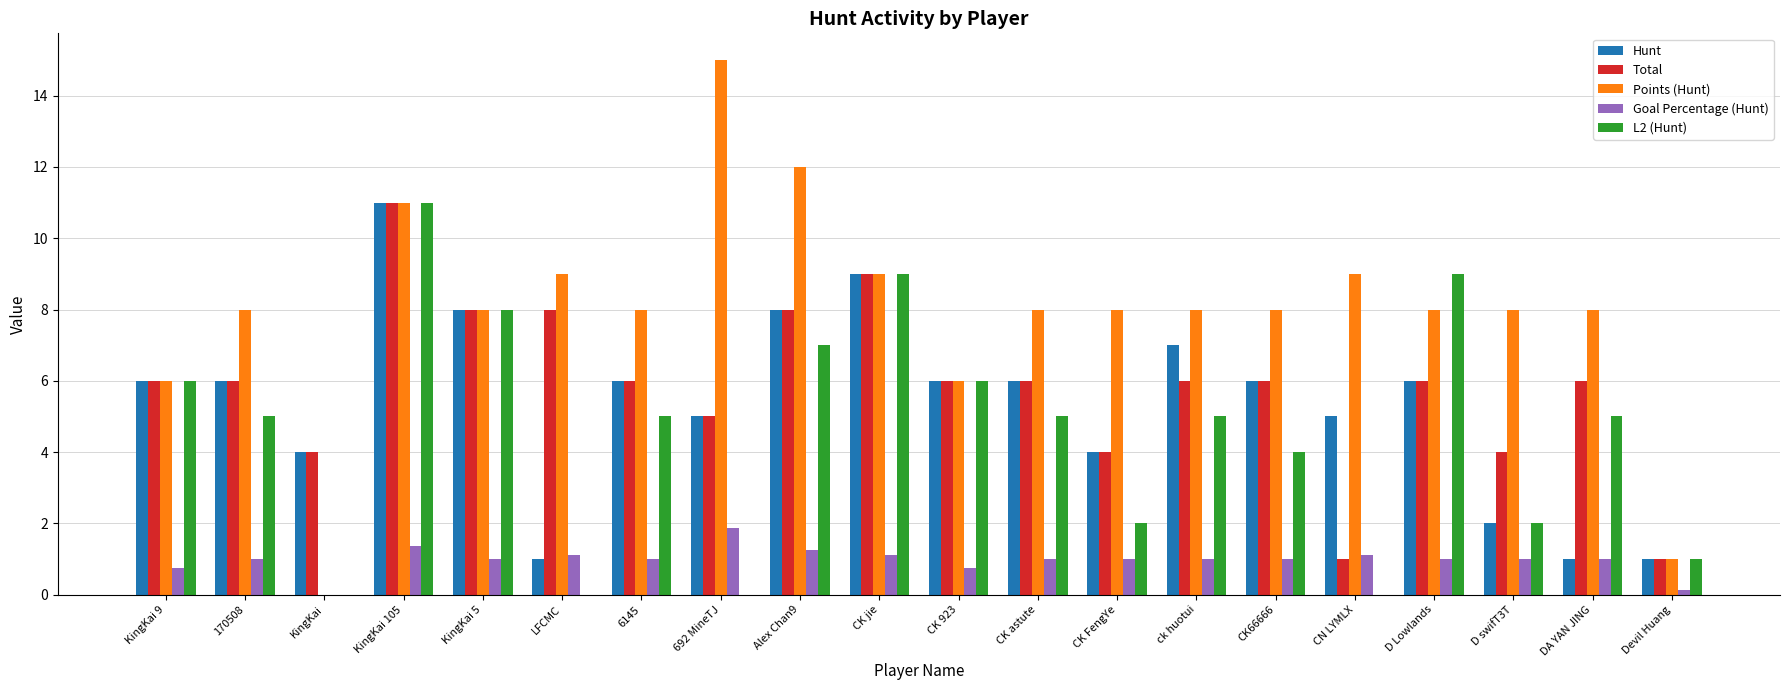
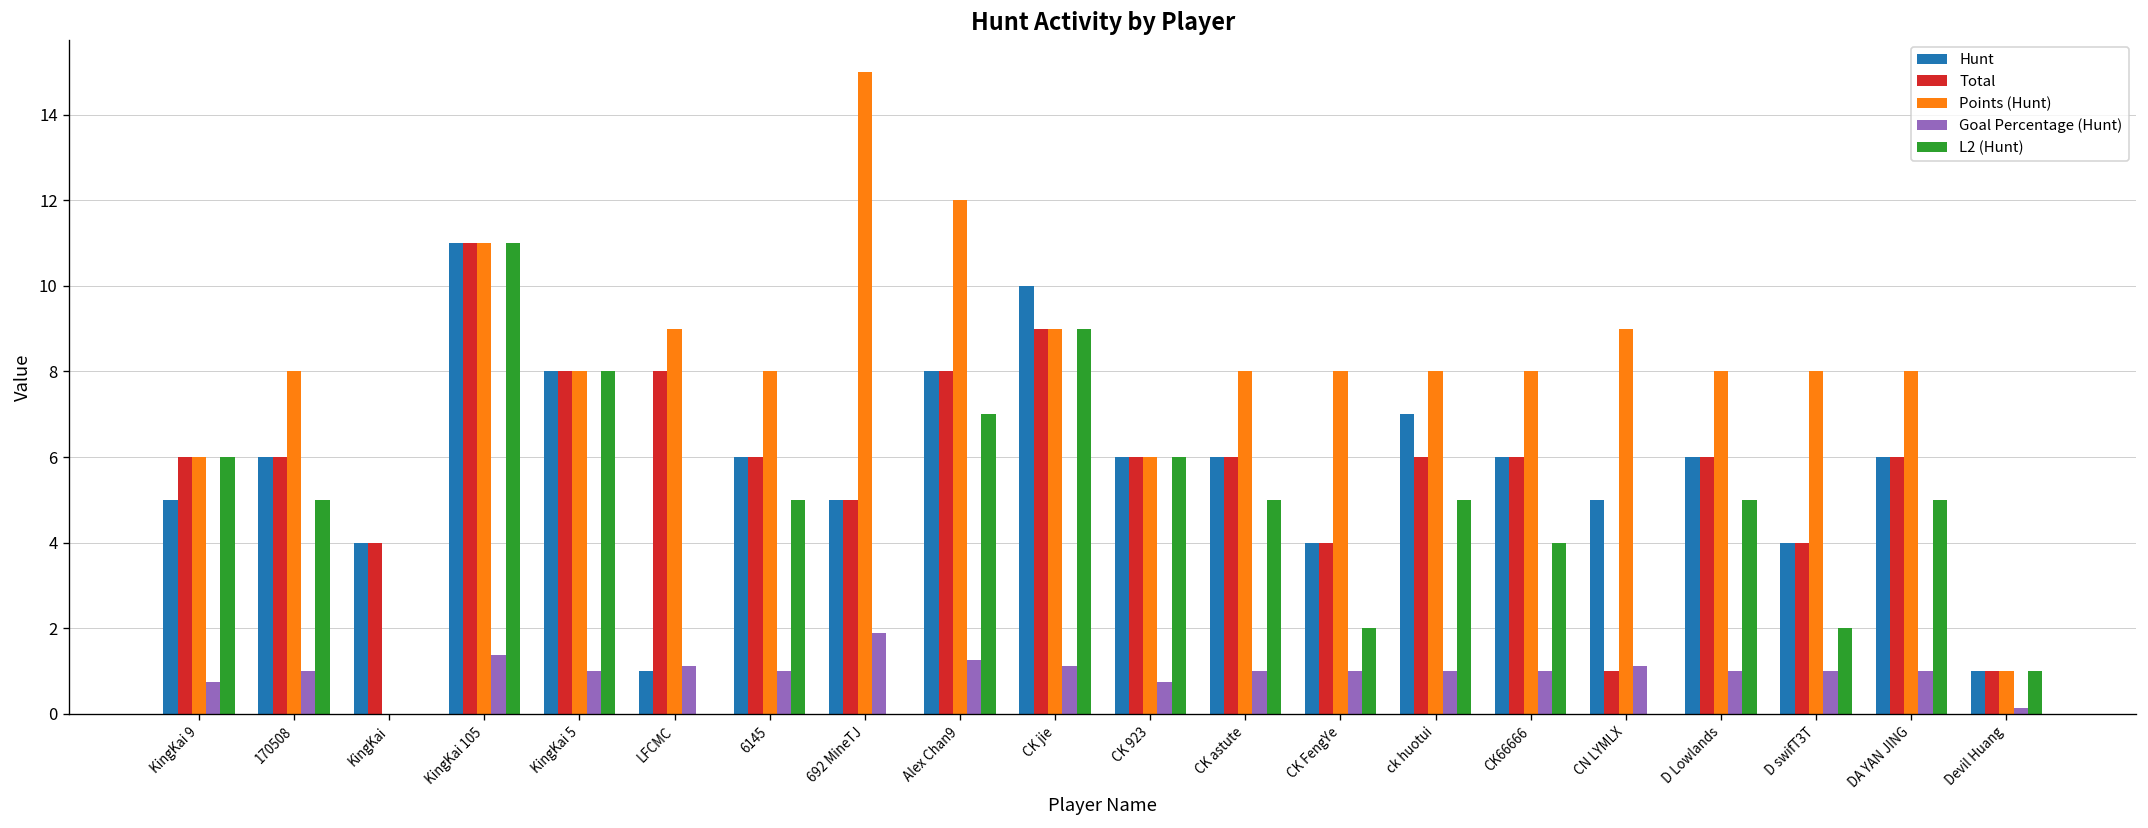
Hunt, KingKai 9: 6 -> 5
Hunt, CK jie: 9 -> 10
L2 (Hunt), D Lowlands: 9 -> 5
Hunt, D swifT3T: 2 -> 4
Hunt, DA YAN JING: 1 -> 6
